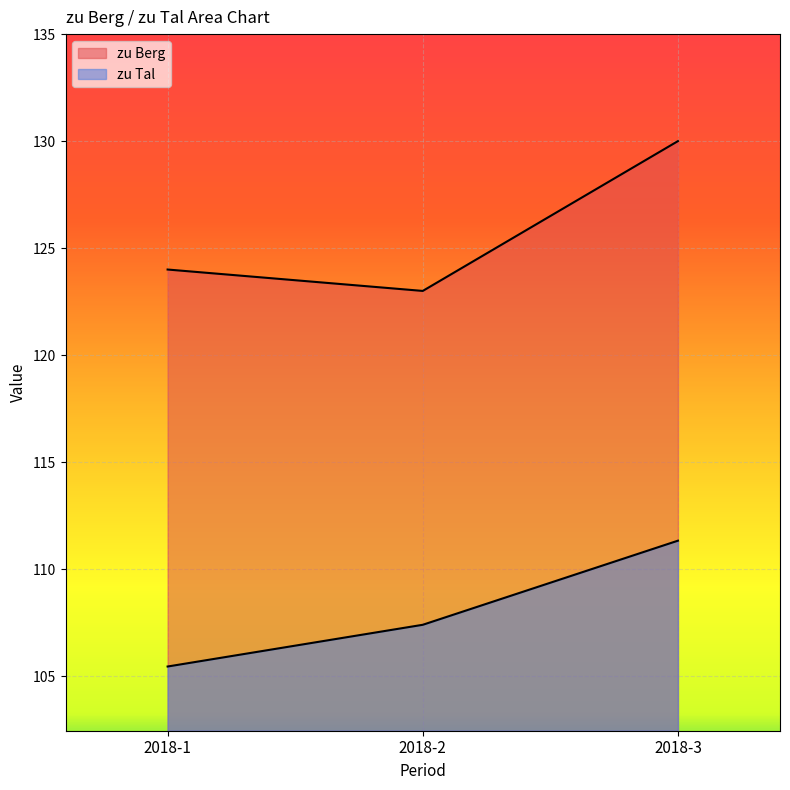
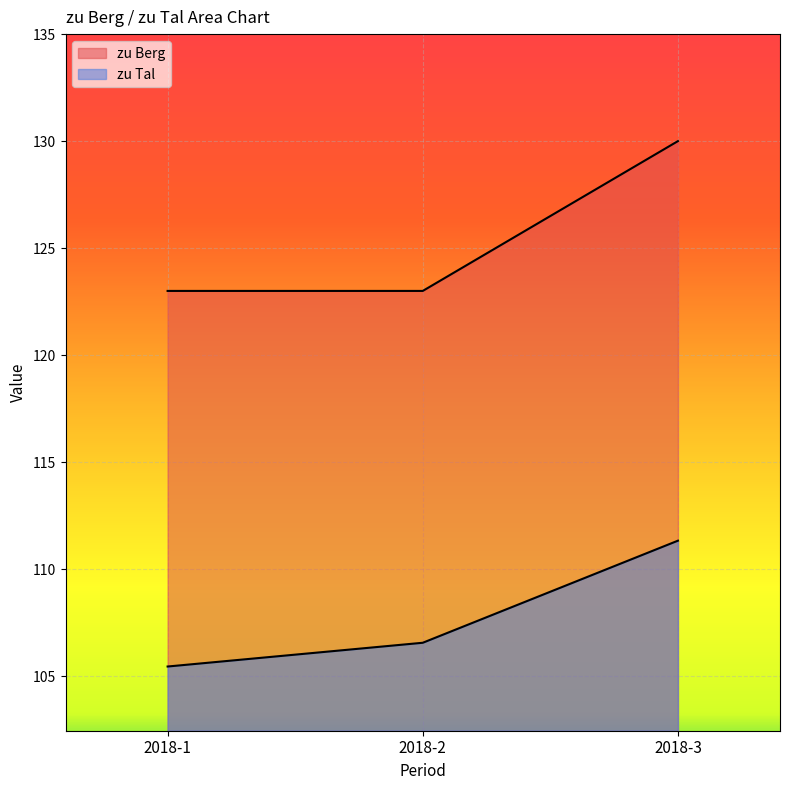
zu Berg, 2018-1: 124 -> 123
zu Tal, 2018-2: 107.4 -> 106.6
